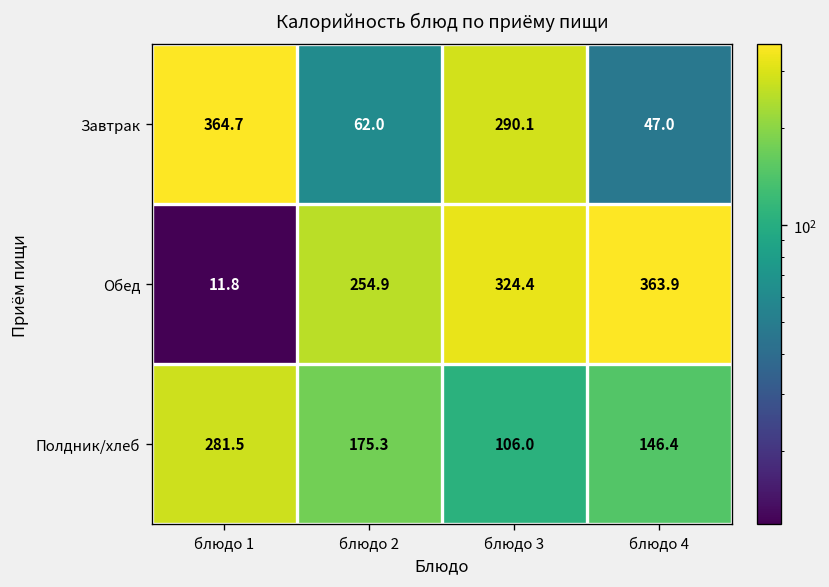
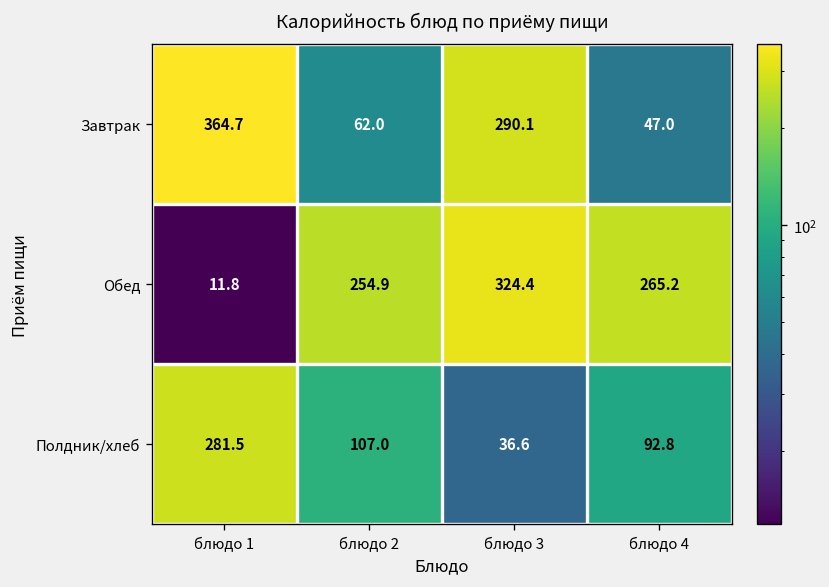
Обед, блюдо 4: 363.9 -> 265.2
Полдник/хлеб, блюдо 2: 175.3 -> 107.0
Полдник/хлеб, блюдо 3: 106.0 -> 36.6
Полдник/хлеб, блюдо 4: 146.4 -> 92.8
